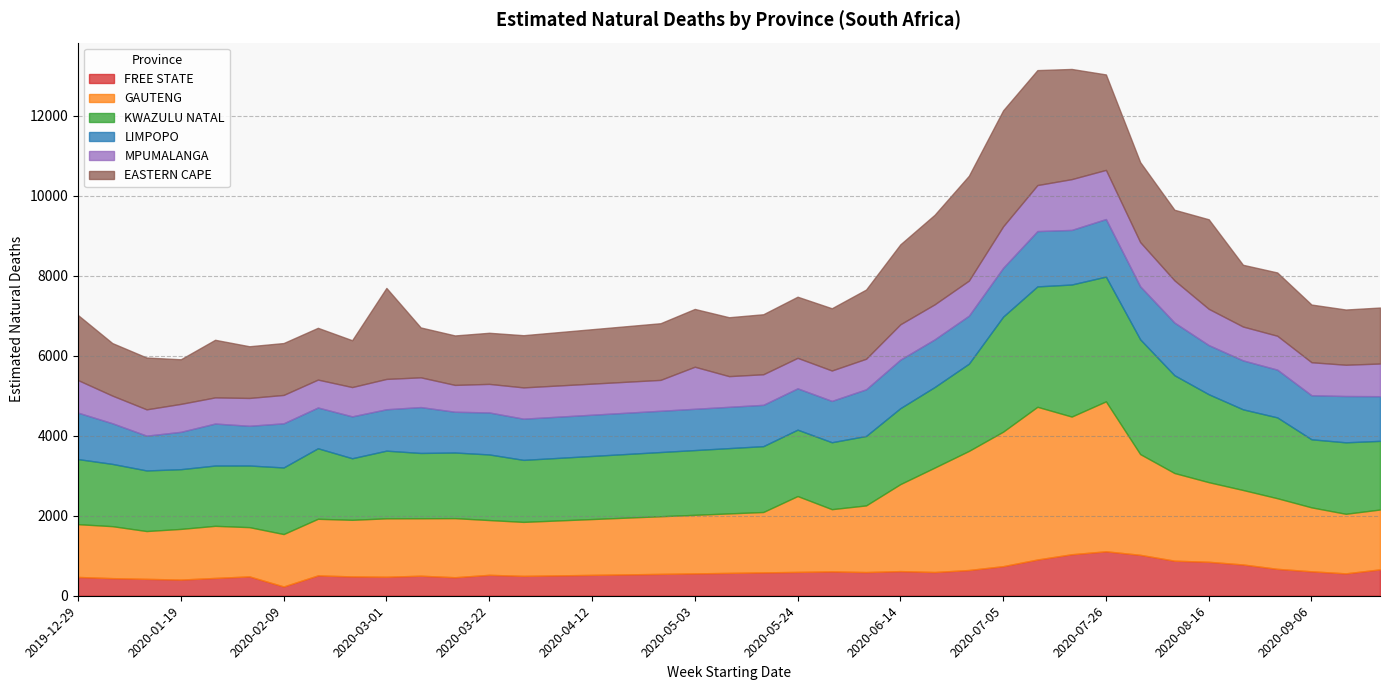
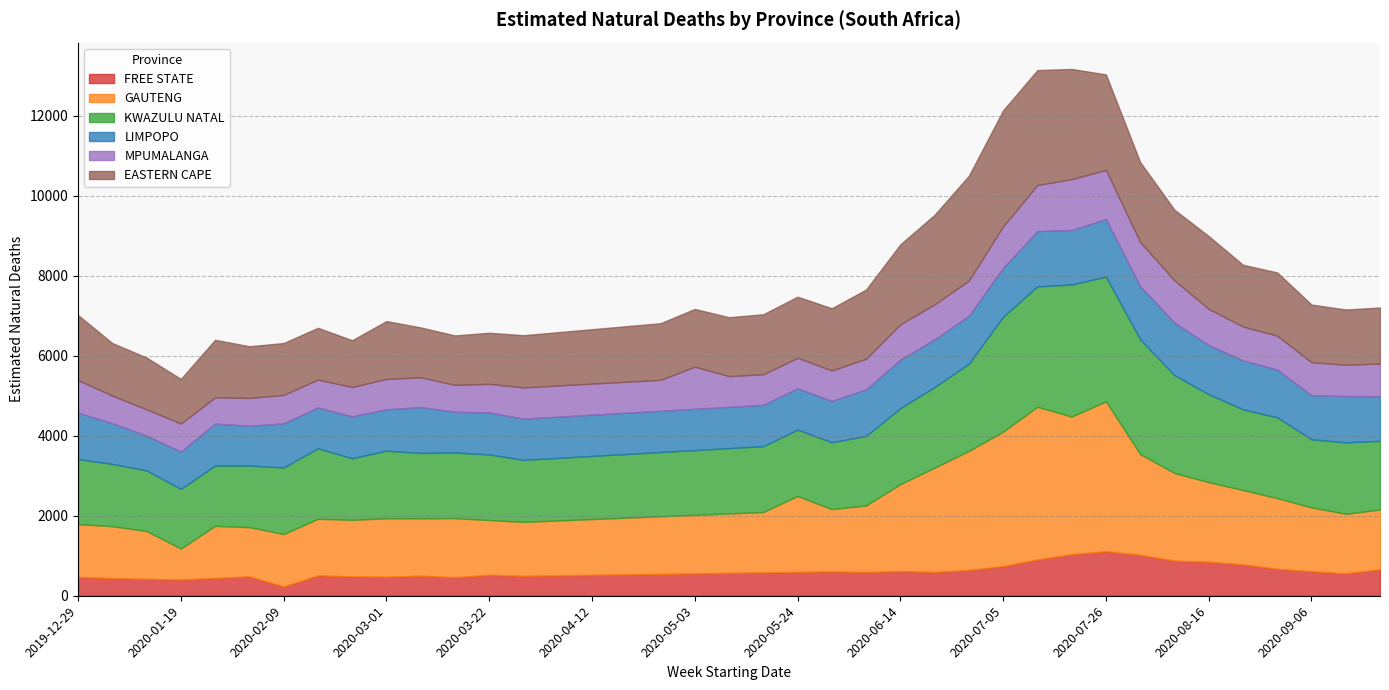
GAUTENG, 2020-01-19: 1300 -> 800
EASTERN CAPE, 2020-03-01: 2300 -> 1400
EASTERN CAPE, 2020-08-16: 2200 -> 1800
